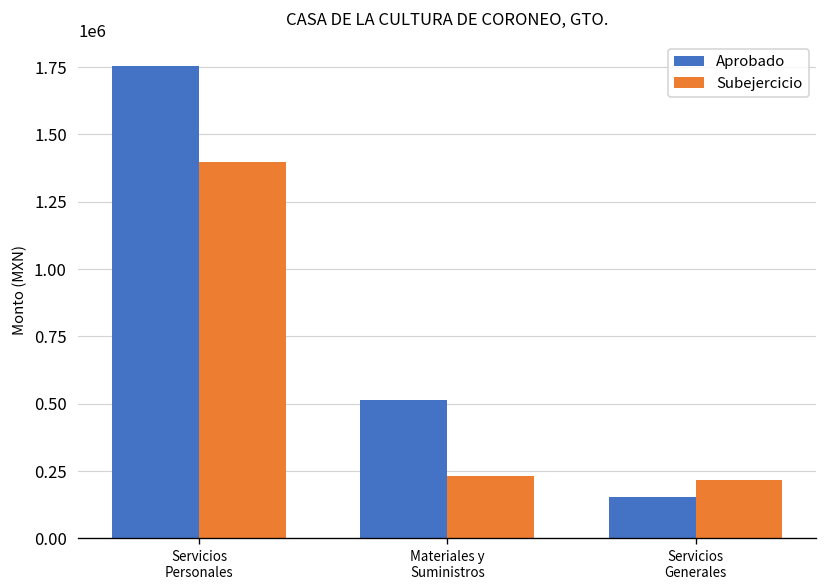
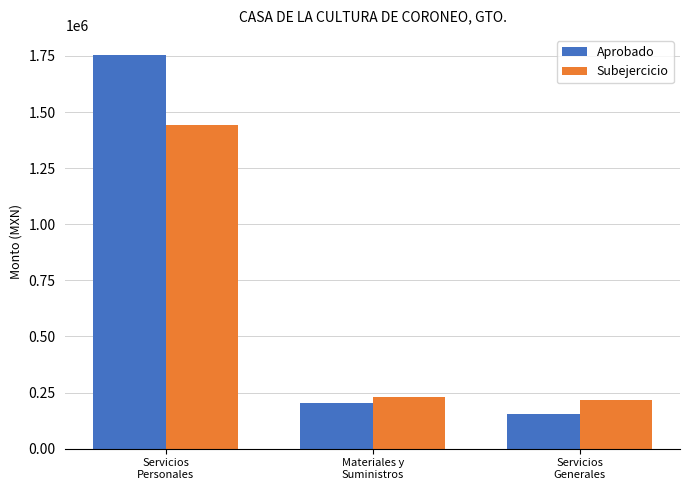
Subejercicio, Servicios Personales: 1400000 -> 1440000
Aprobado, Materiales y Suministros: 520000 -> 200000
